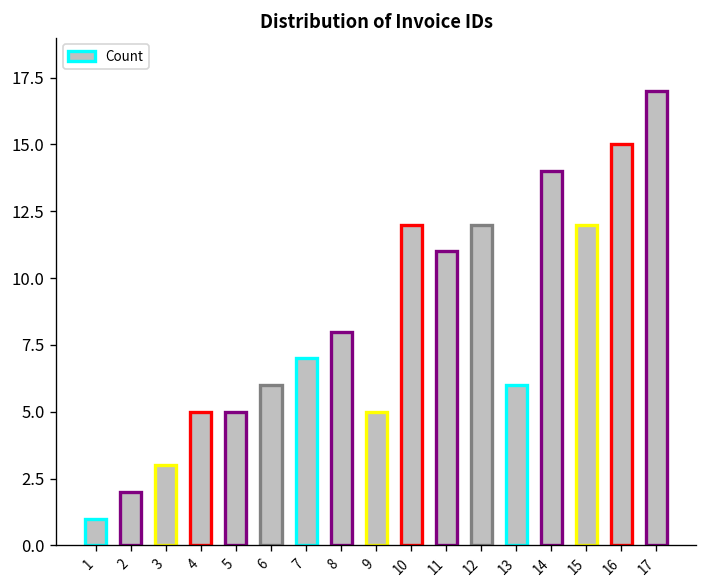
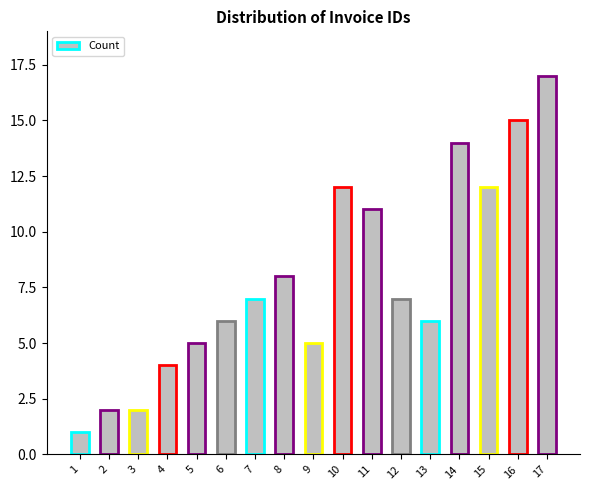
3: 3 -> 2
4: 5 -> 4
12: 12 -> 7
